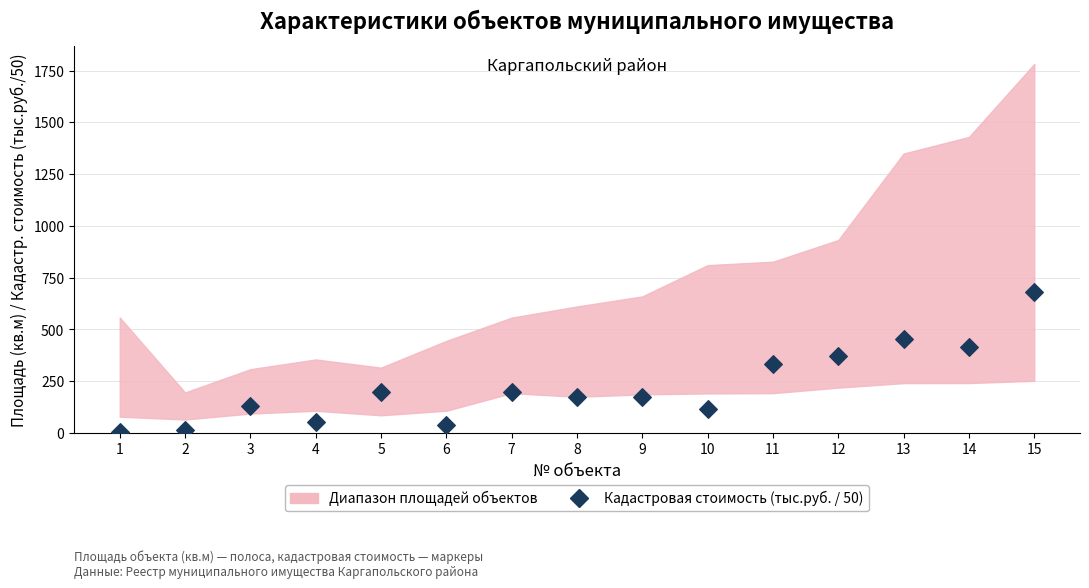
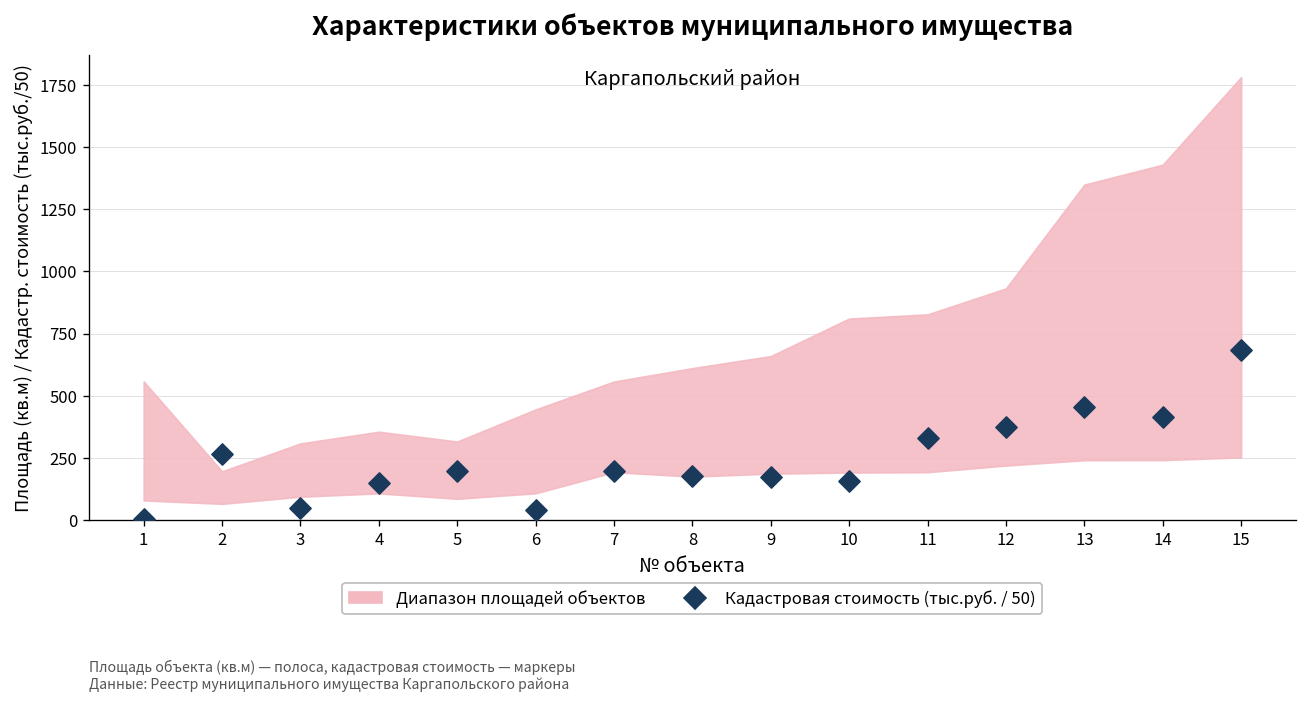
Кадастровая стоимость (тыс.руб. / 50), 2: 10 -> 270
Кадастровая стоимость (тыс.руб. / 50), 3: 130 -> 50
Кадастровая стоимость (тыс.руб. / 50), 4: 50 -> 150
Кадастровая стоимость (тыс.руб. / 50), 10: 120 -> 160
